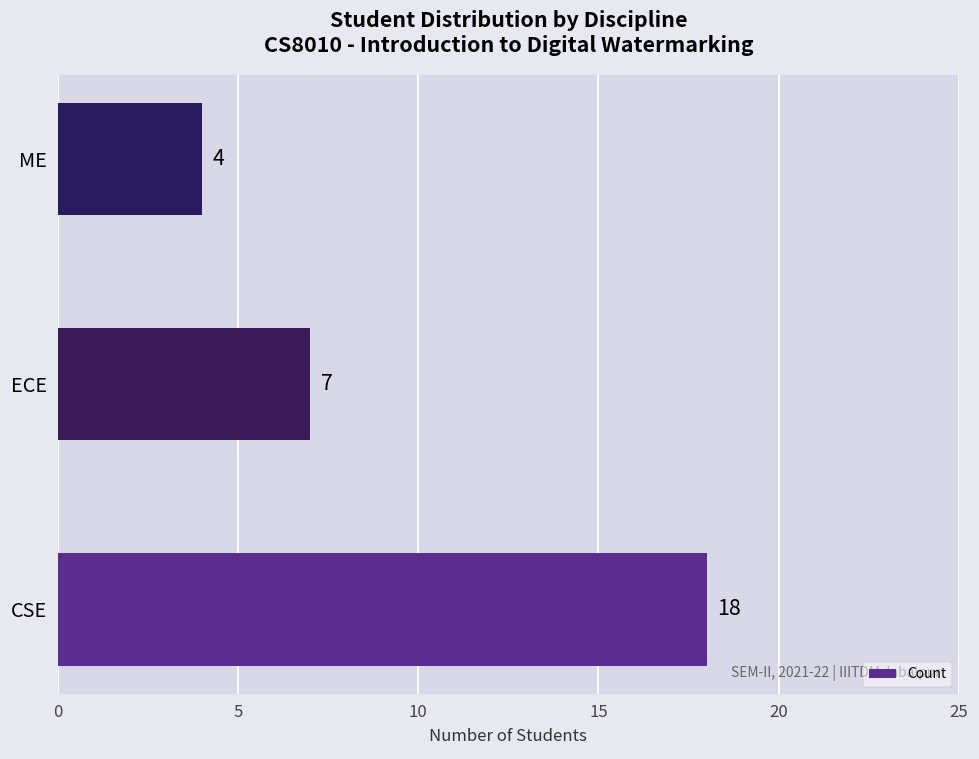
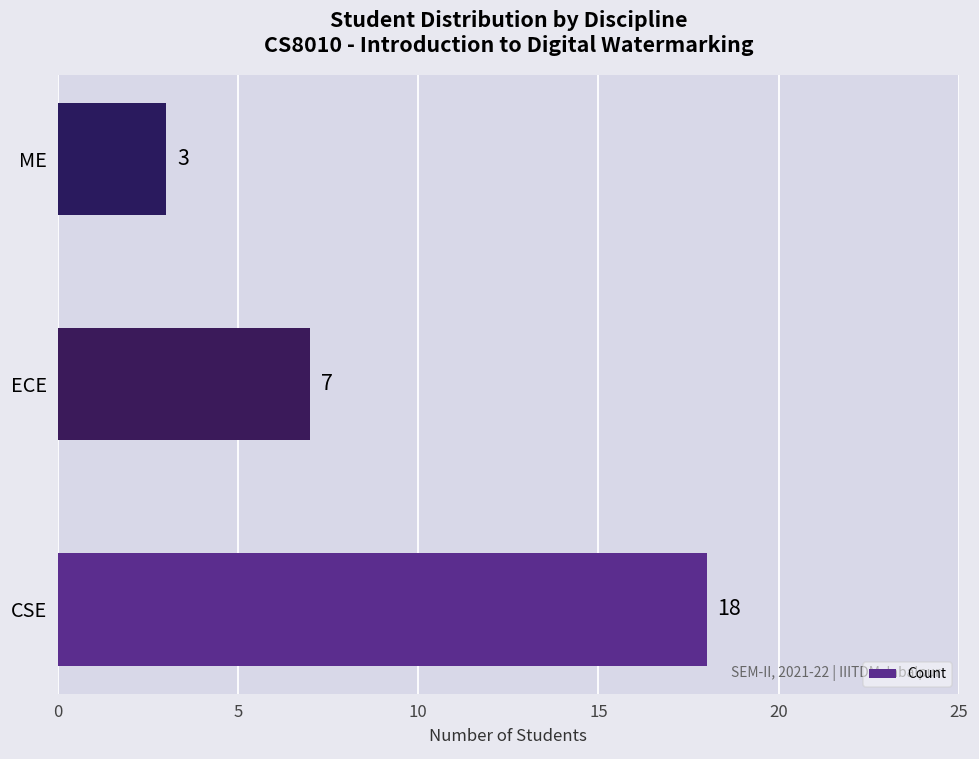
ME: 4 -> 3
